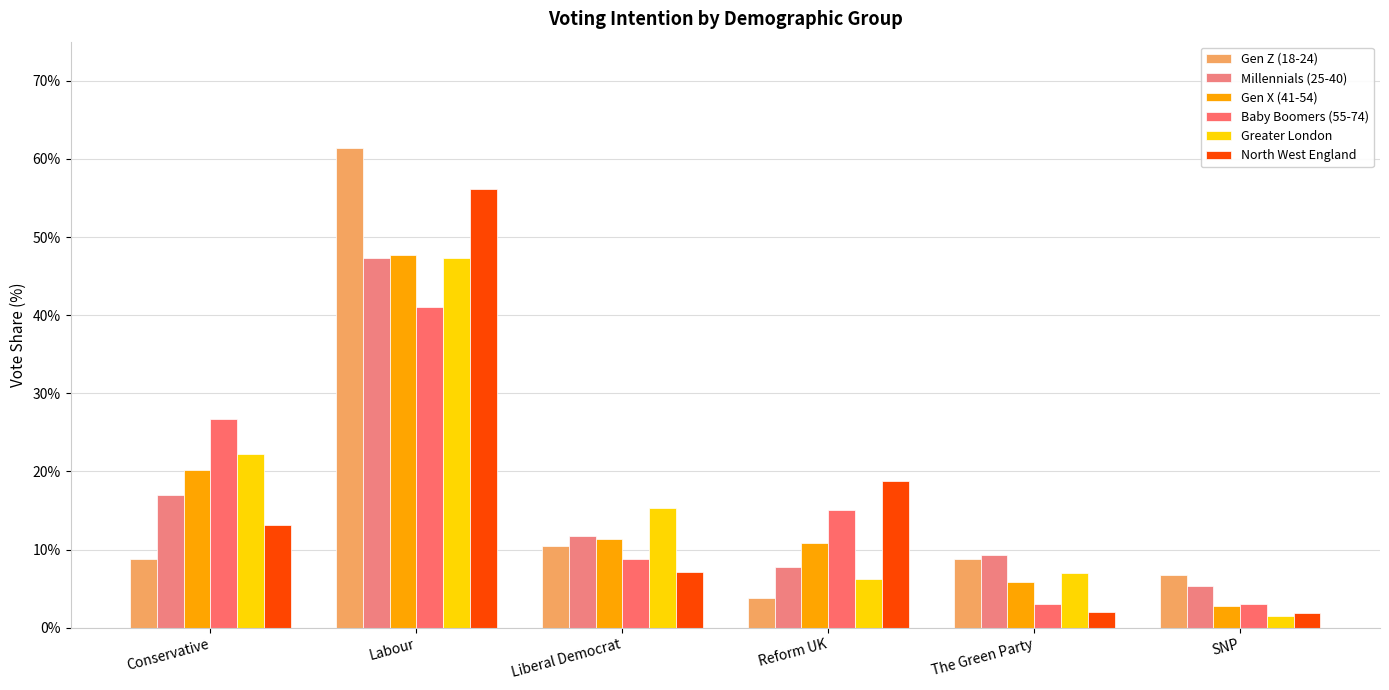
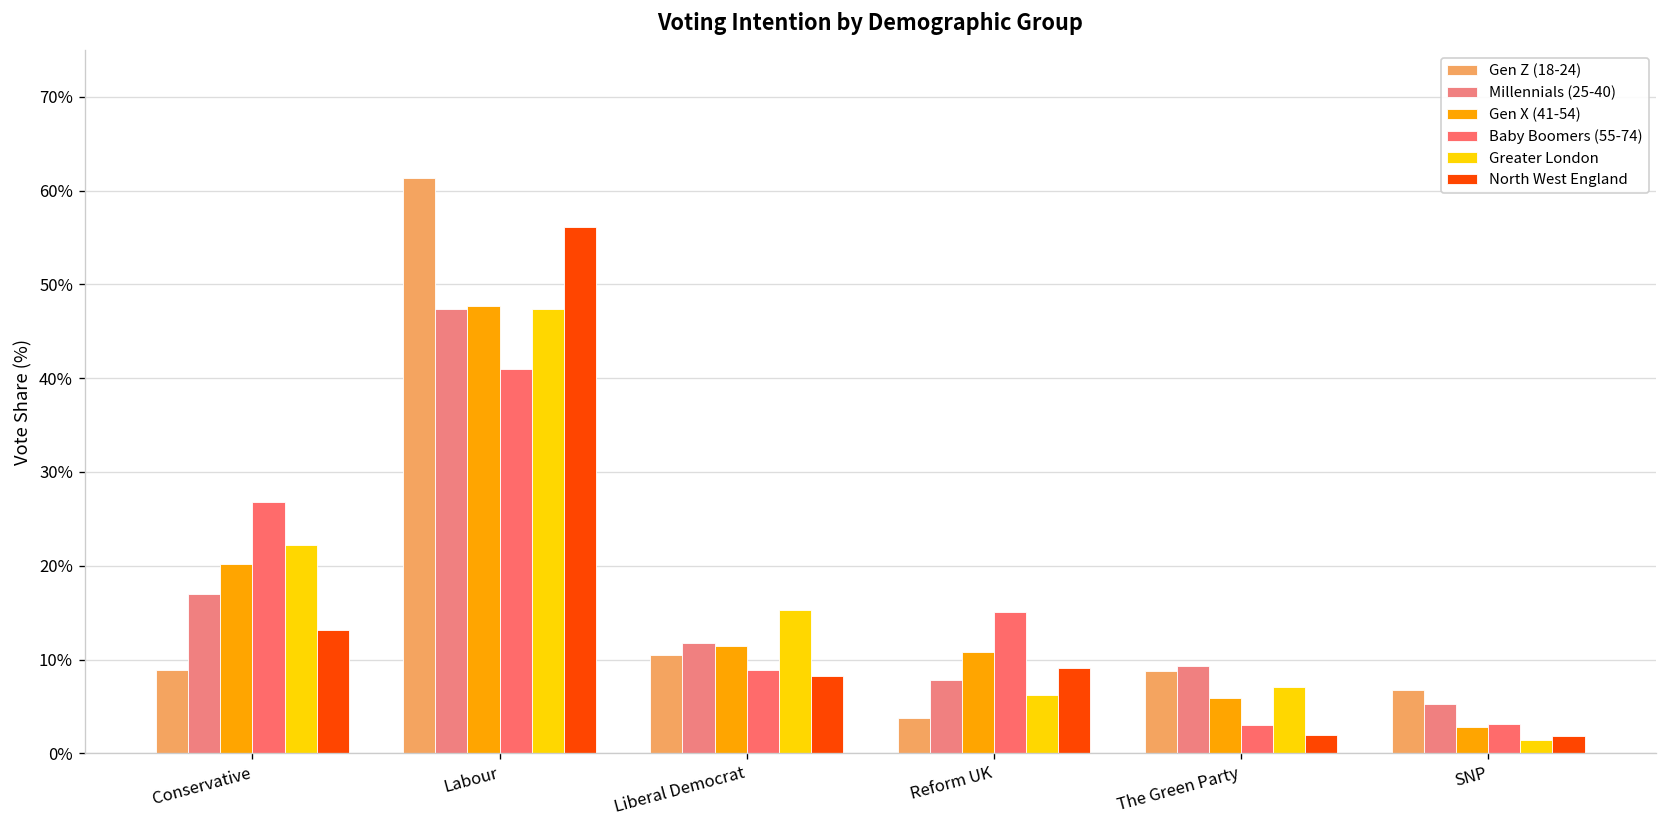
North West England, Liberal Democrat: 7% -> 8%
North West England, Reform UK: 19% -> 9%
